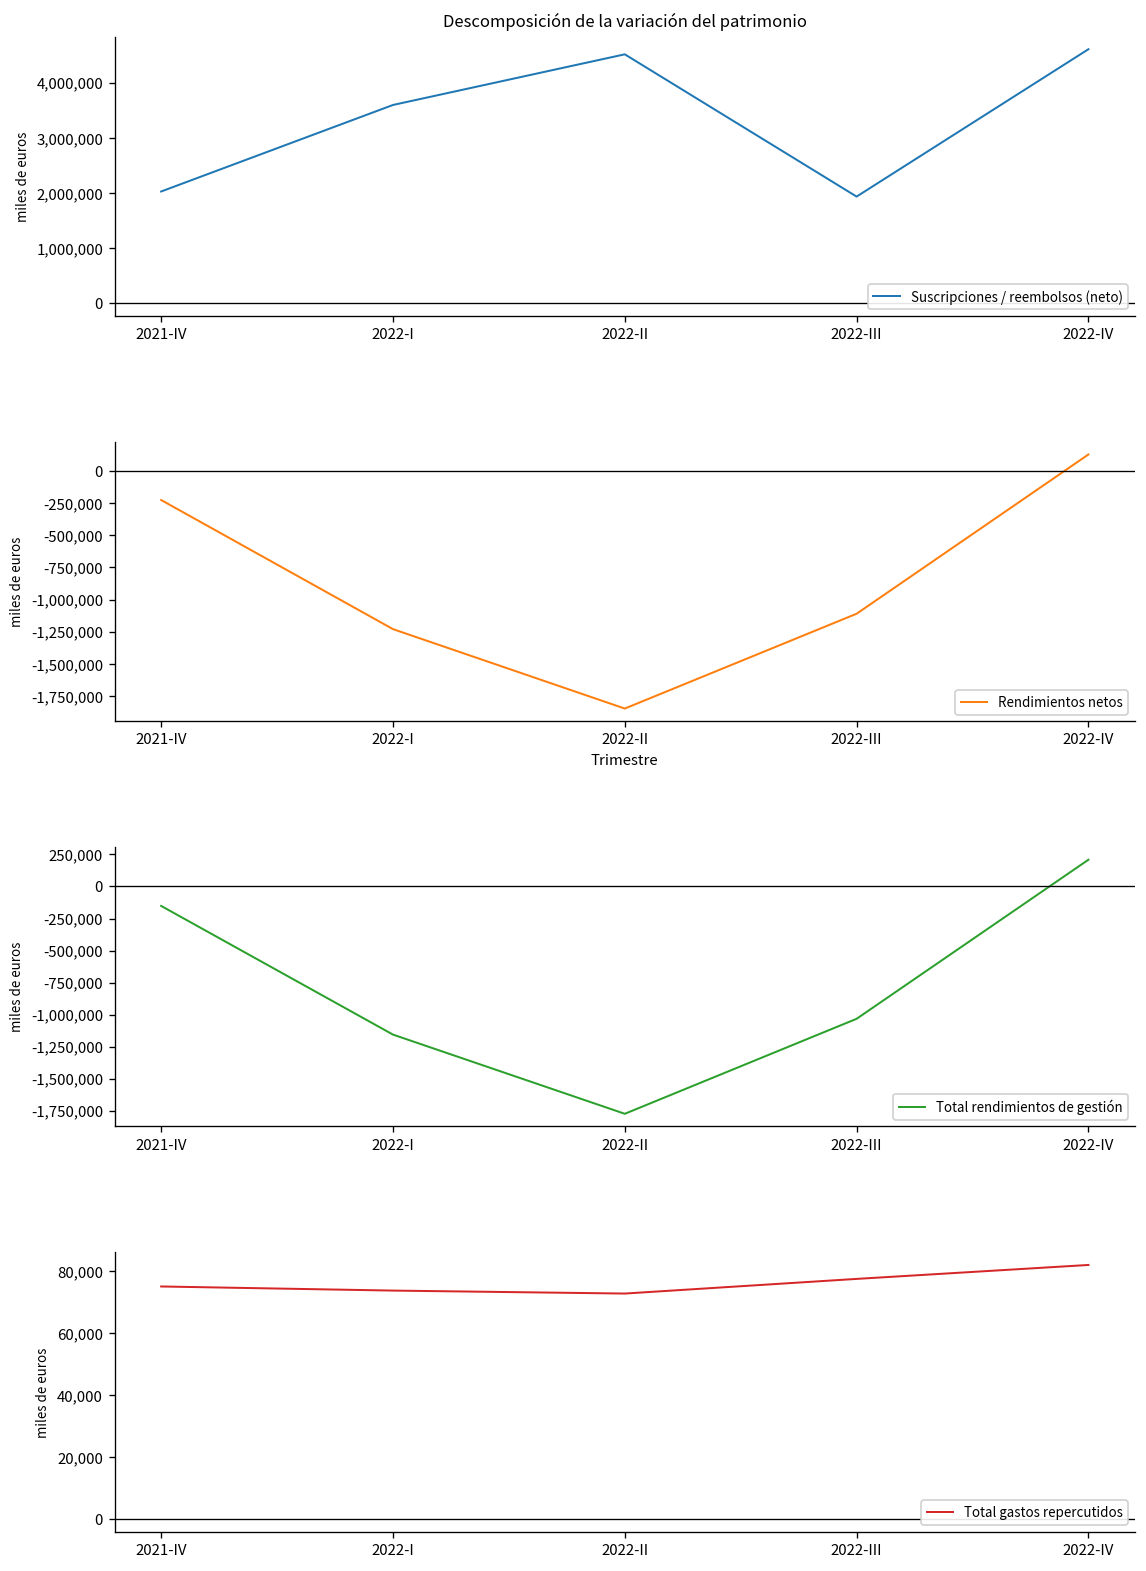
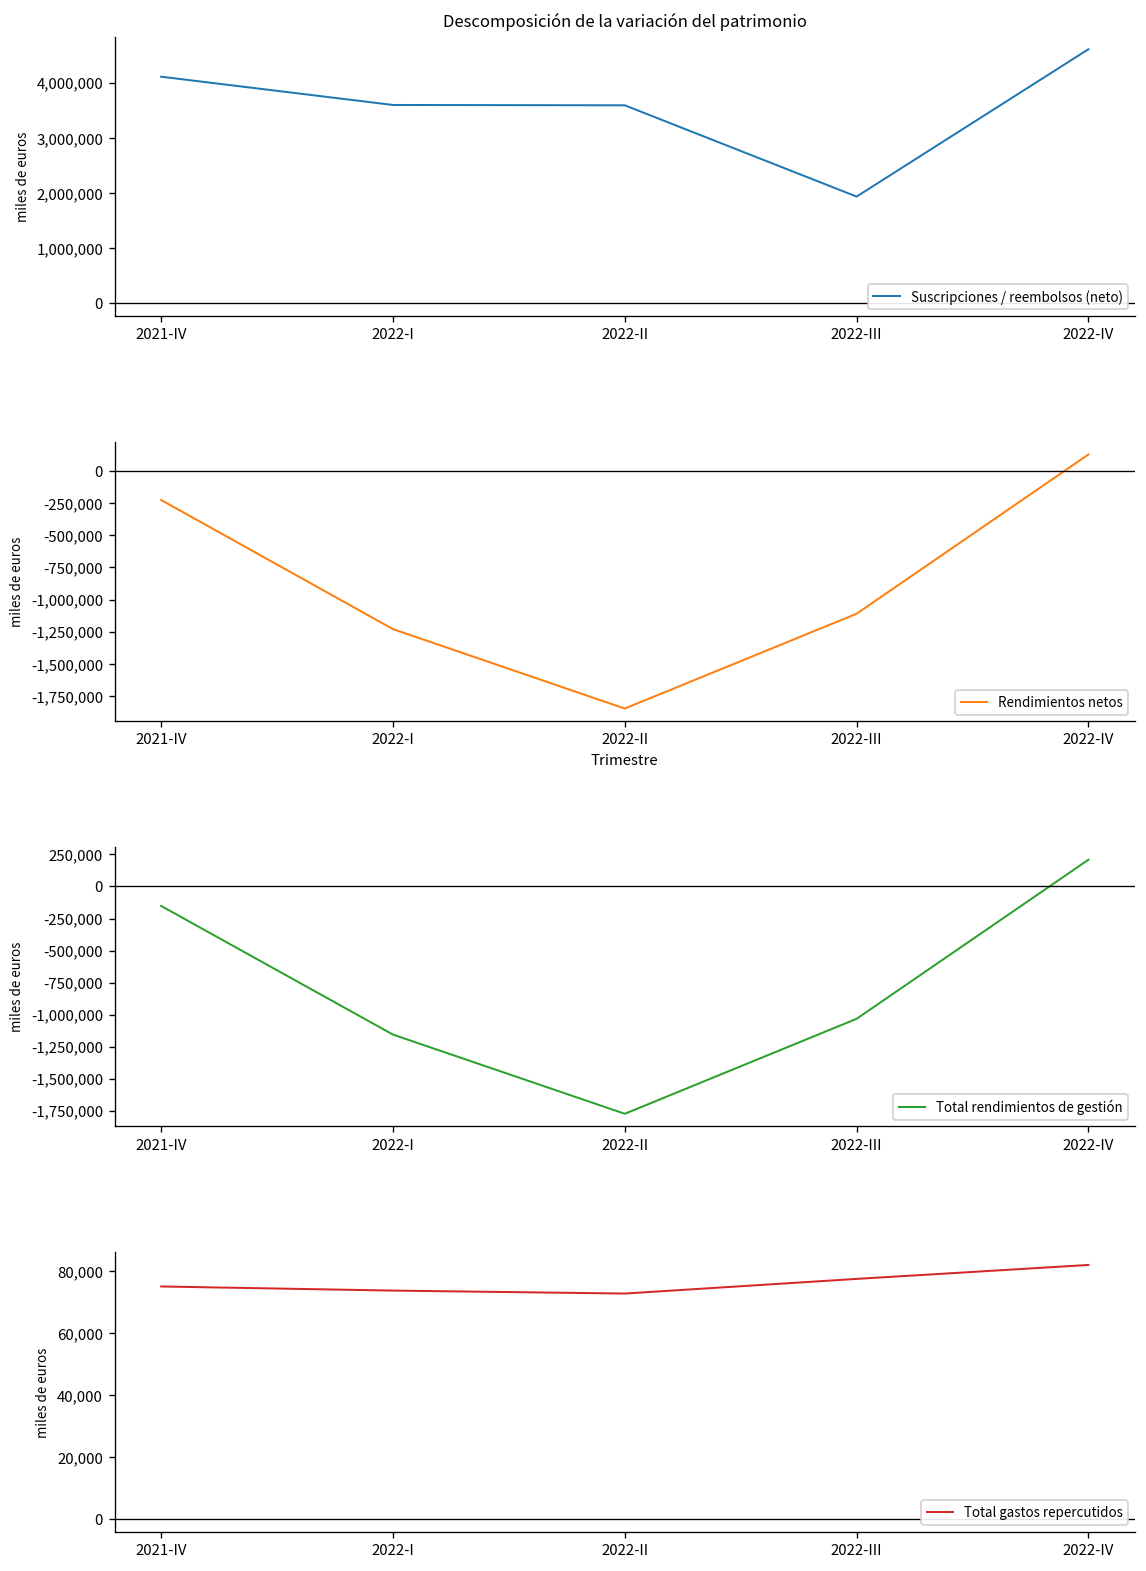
Descomposición de la variación del patrimonio, 2021-IV: 2,000,000 -> 4,100,000
Descomposición de la variación del patrimonio, 2022-II: 4,500,000 -> 3,600,000
